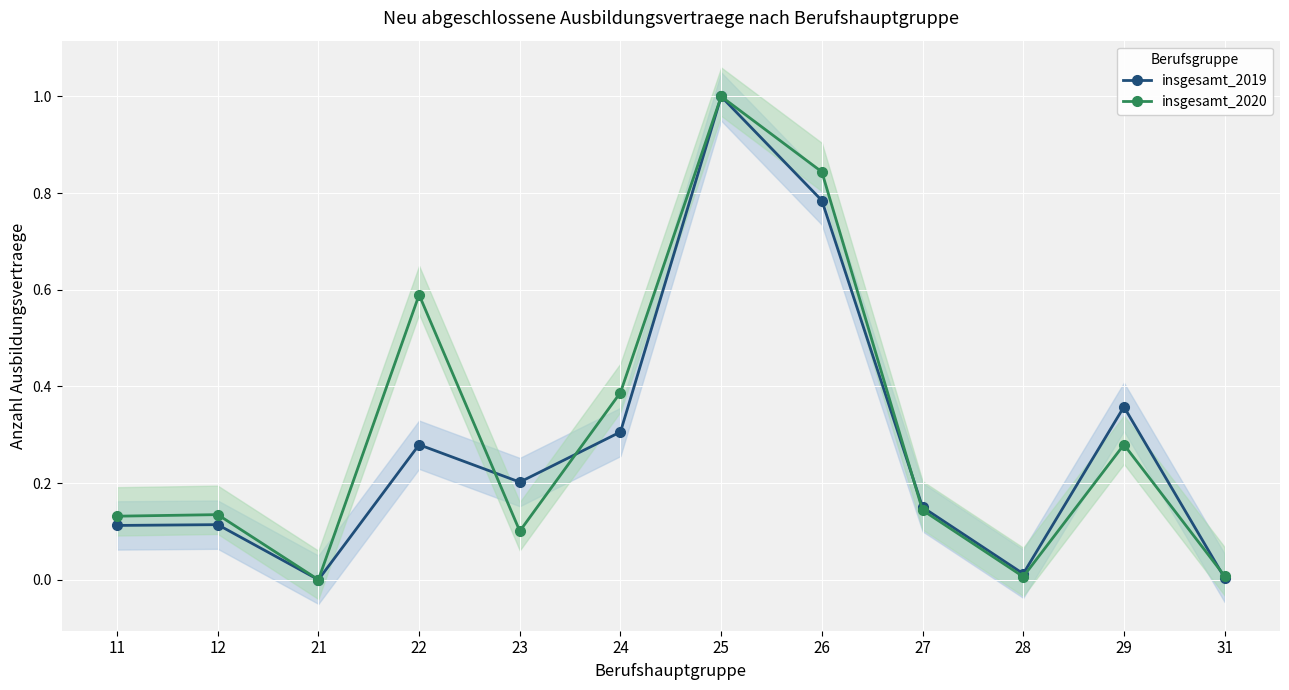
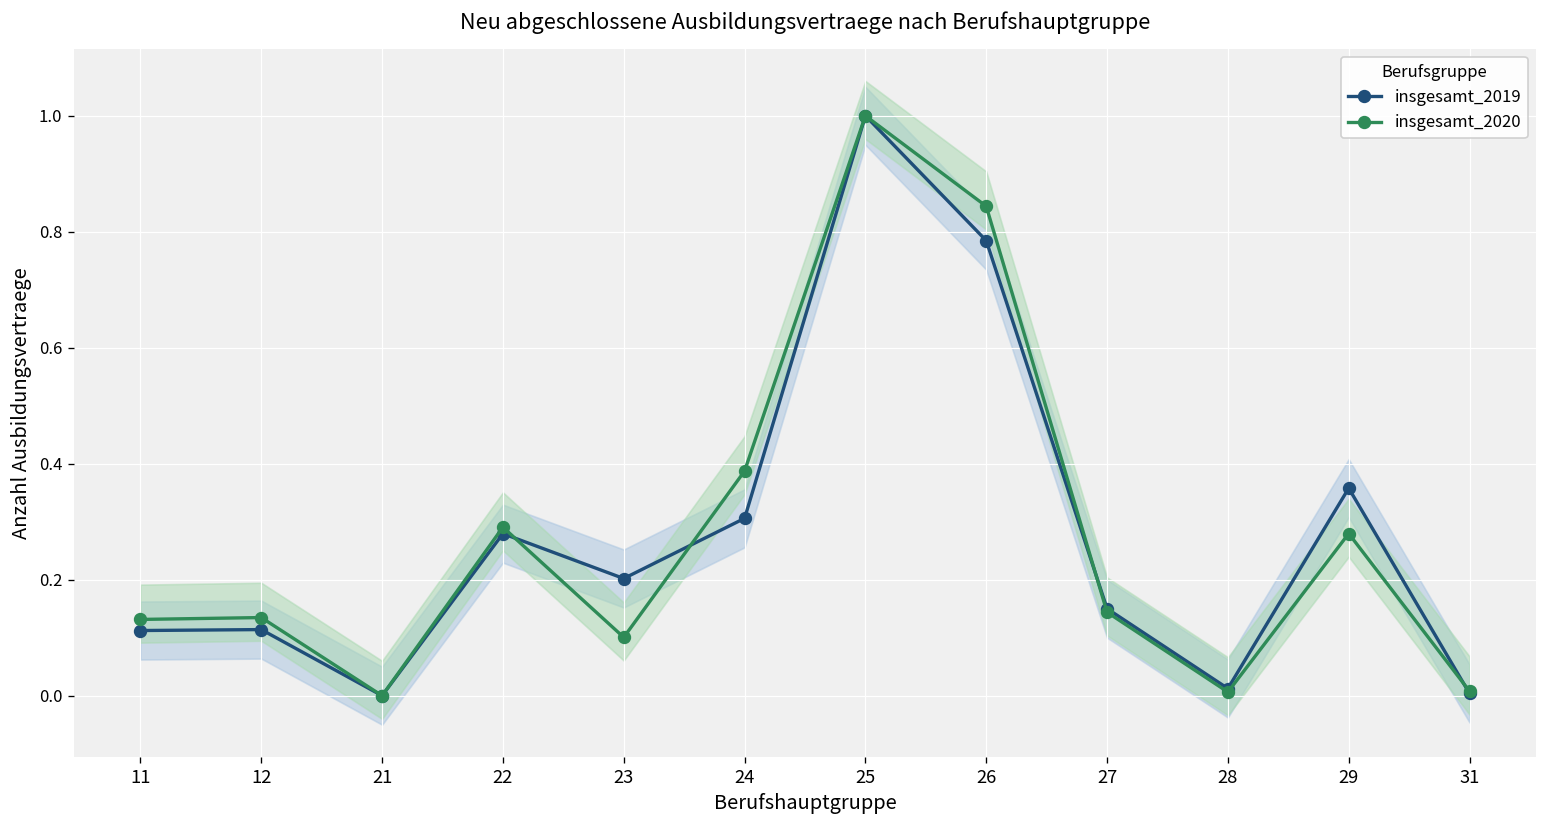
insgesamt_2020, 22: 0.59 -> 0.29
